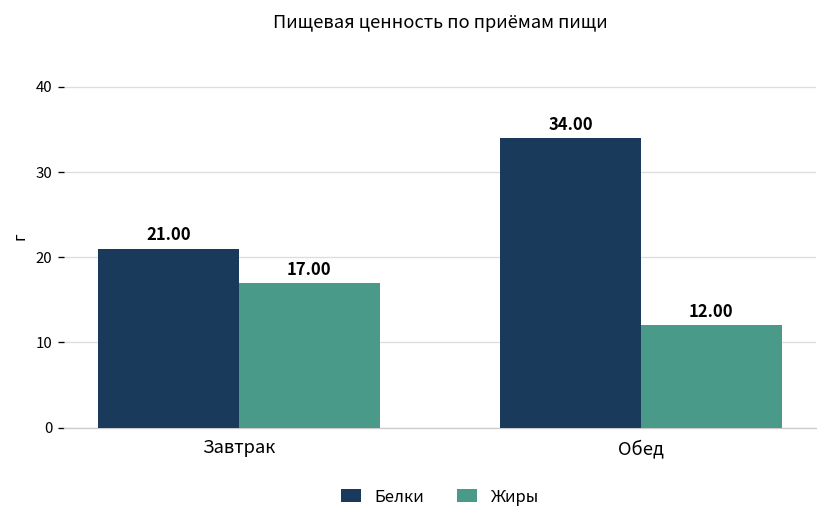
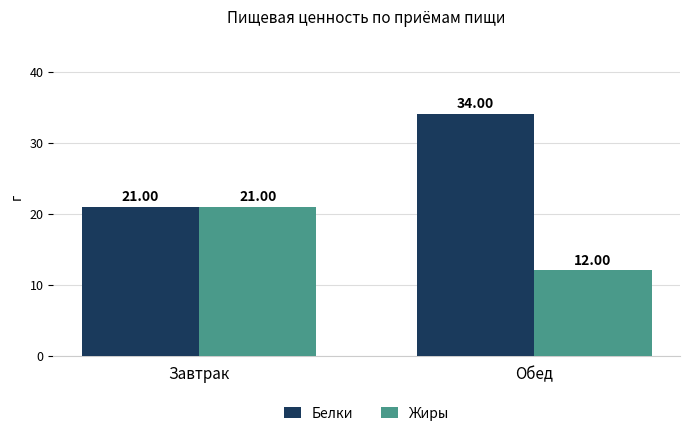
Жиры, Завтрак: 17.00 -> 21.00
